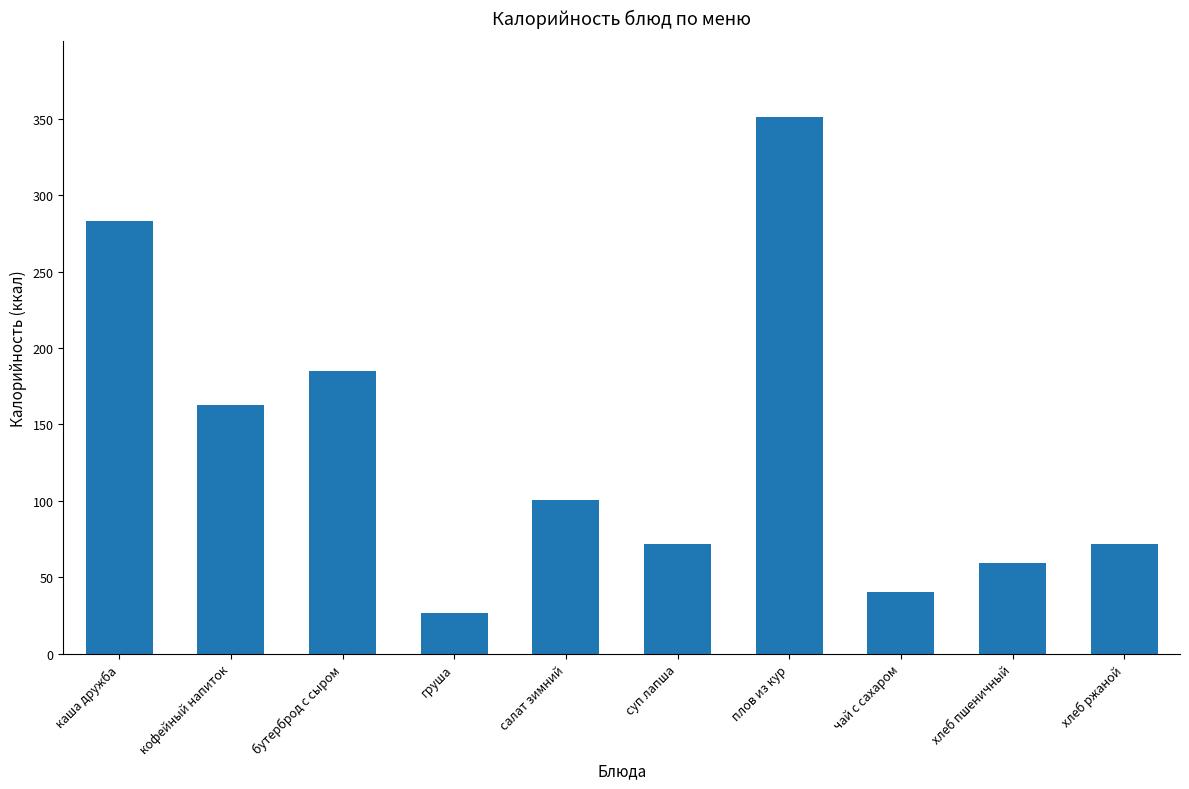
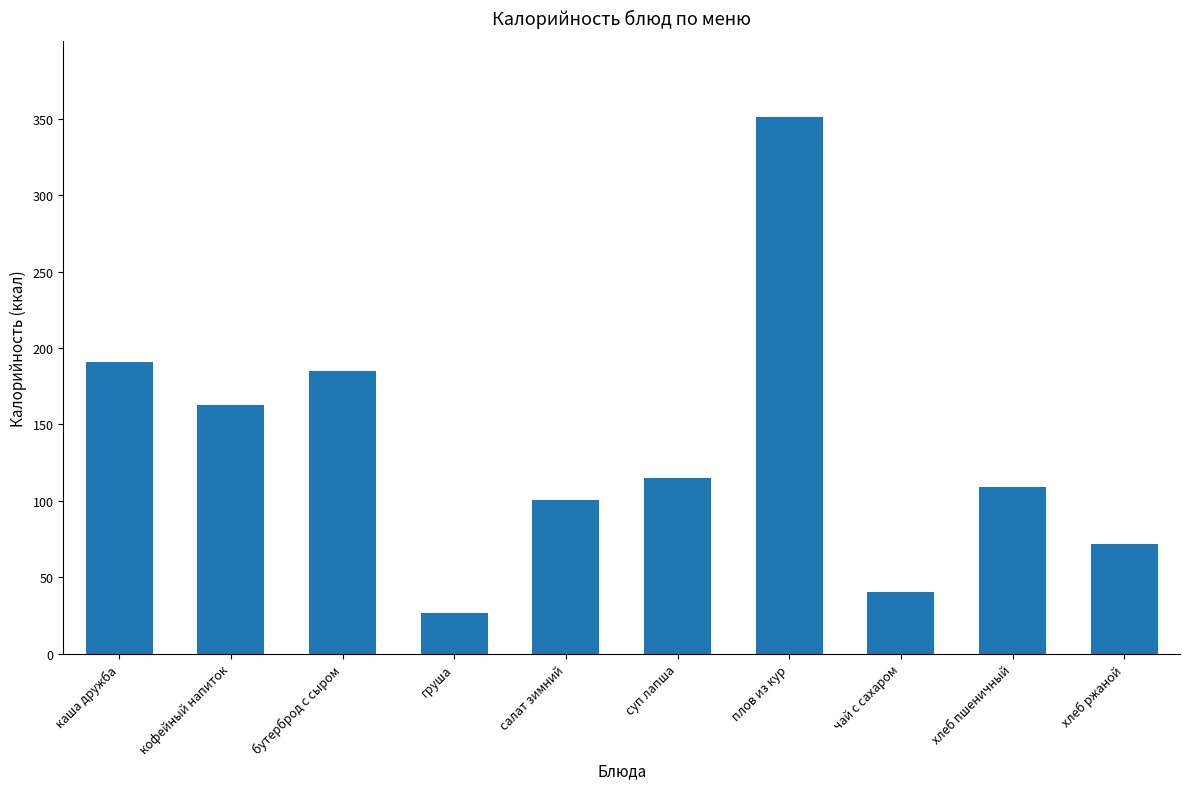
каша дружба: 283 -> 191
суп лапша: 72 -> 115
хлеб пшеничный: 59 -> 109
